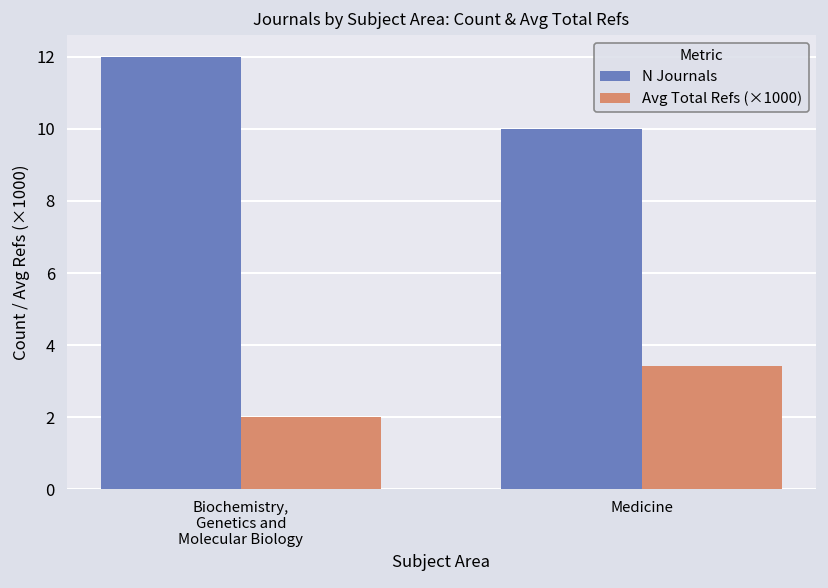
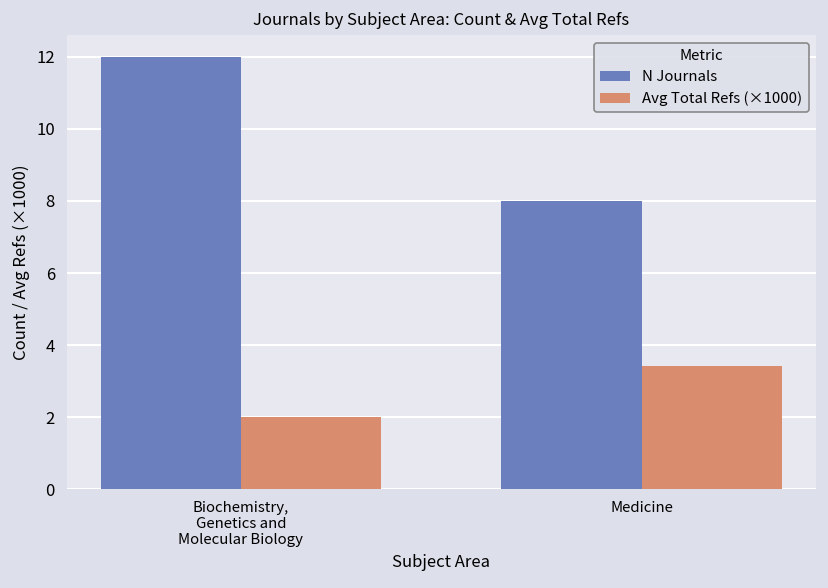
N Journals, Medicine: 10 -> 8
